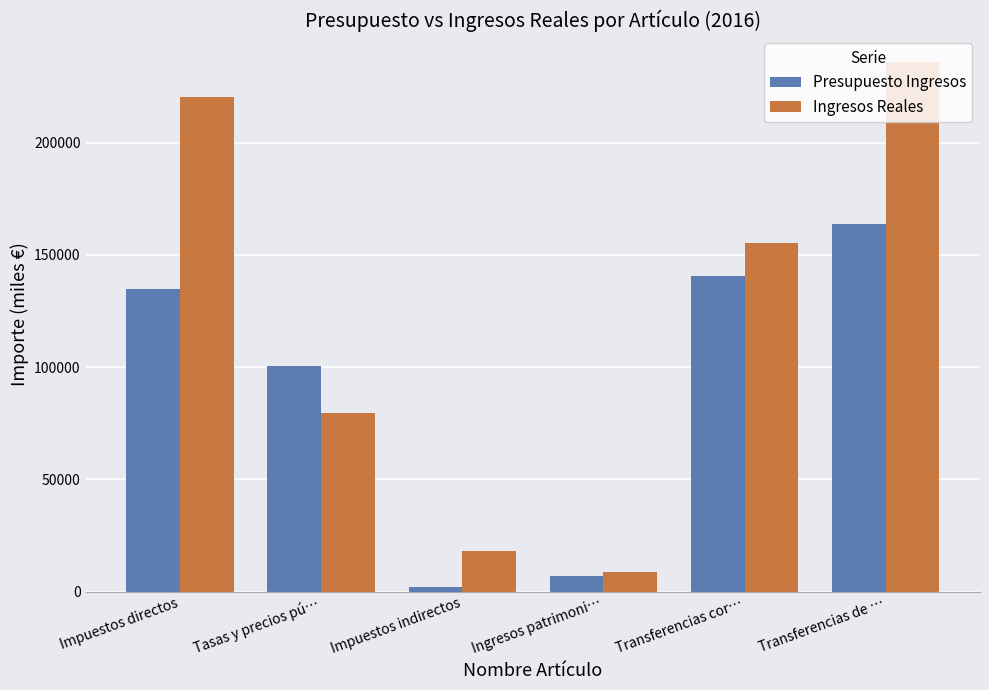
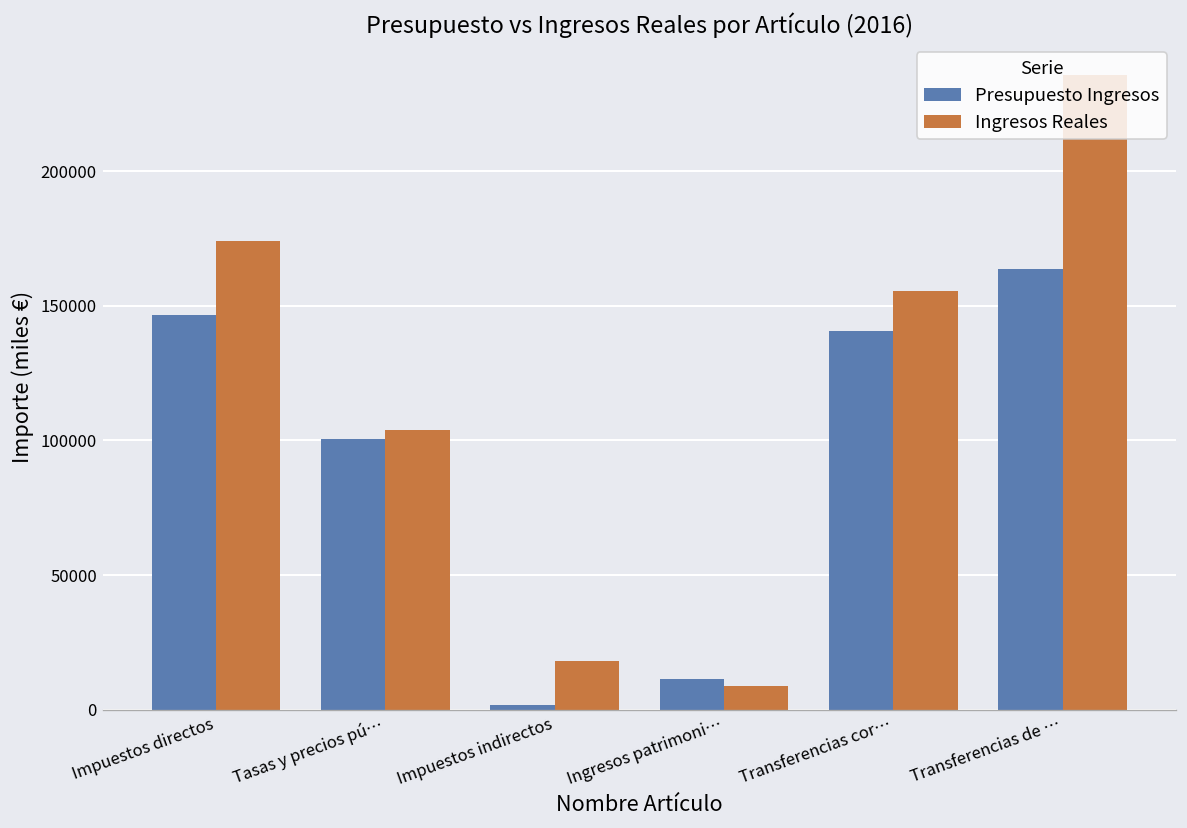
Presupuesto Ingresos, Impuestos directos: 135000 -> 146000
Ingresos Reales, Impuestos directos: 220000 -> 174000
Ingresos Reales, Tasas y precios pú…: 79000 -> 104000
Presupuesto Ingresos, Ingresos patrimoni…: 7000 -> 11000
